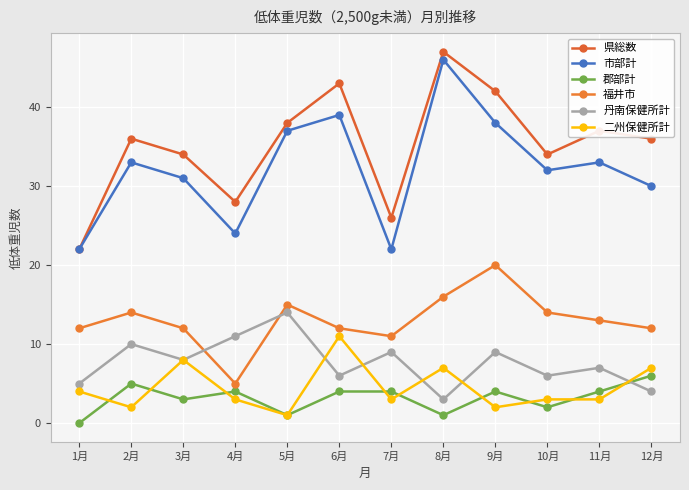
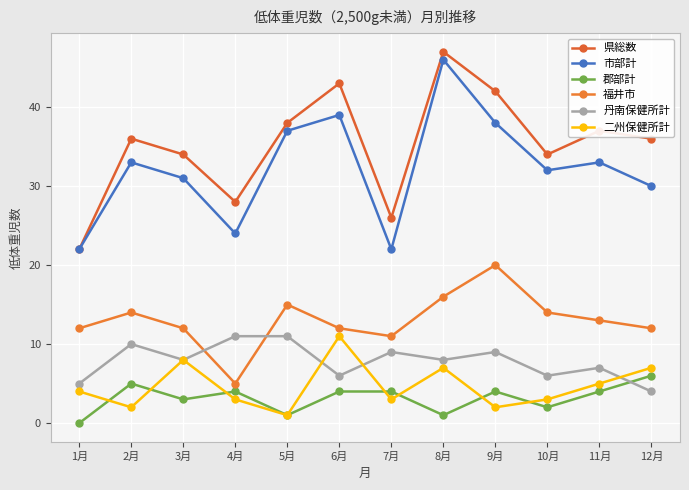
丹南保健所計, 5月: 14 -> 11
丹南保健所計, 8月: 3 -> 8
二州保健所計, 11月: 3 -> 5
